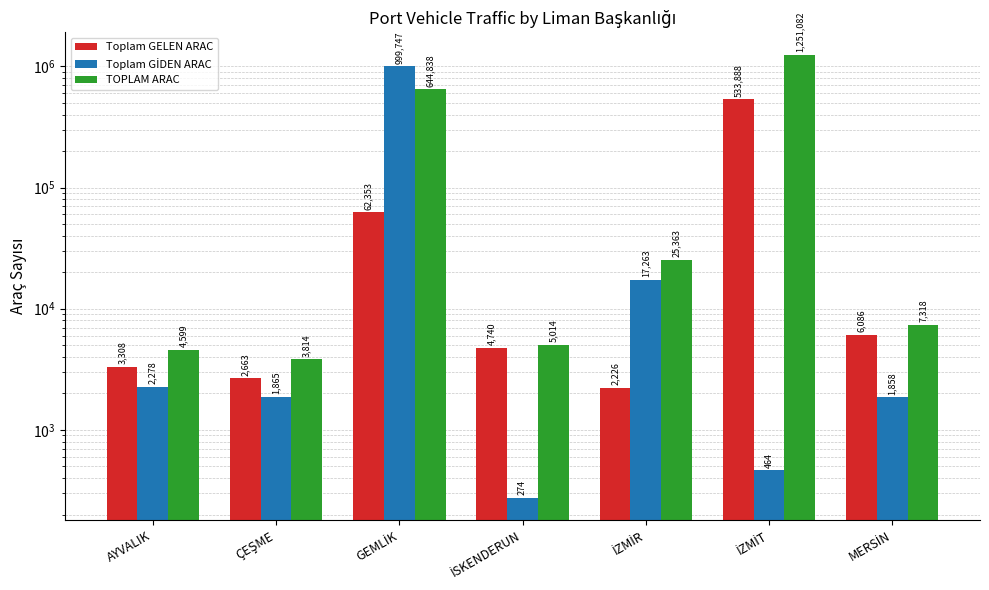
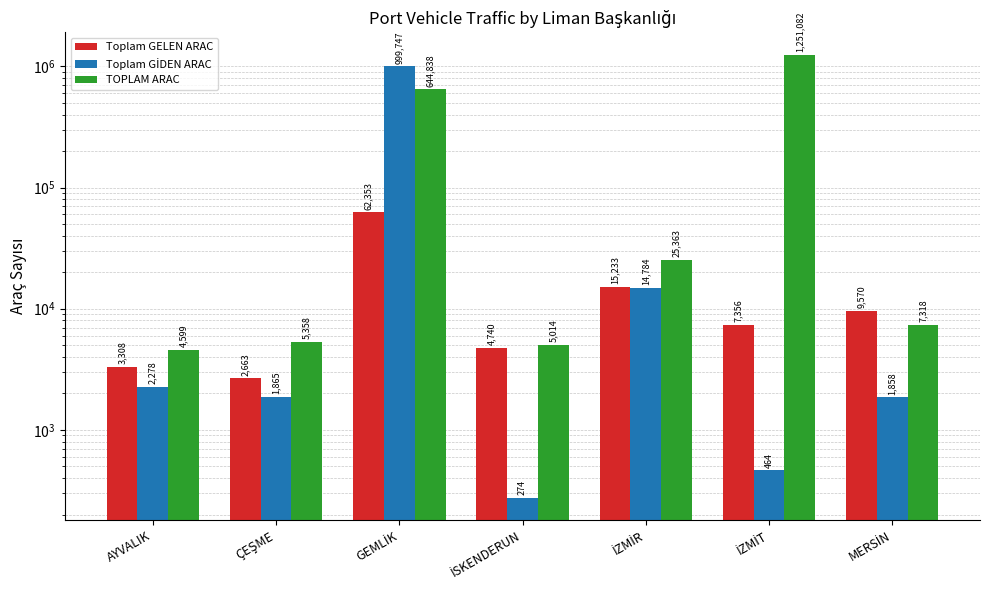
TOPLAM ARAC, ÇEŞME: 3,814 -> 5,358
Toplam GELEN ARAC, İZMİR: 2,226 -> 15,233
Toplam GİDEN ARAC, İZMİR: 17,263 -> 14,784
Toplam GELEN ARAC, İZMİT: 533,888 -> 7,356
Toplam GELEN ARAC, MERSİN: 6,086 -> 9,570
